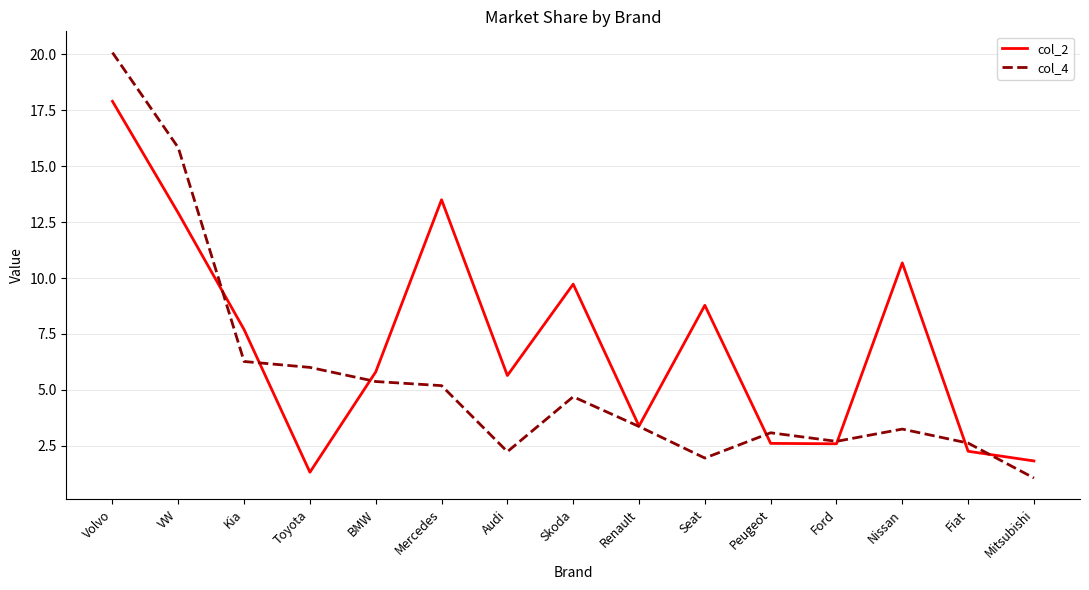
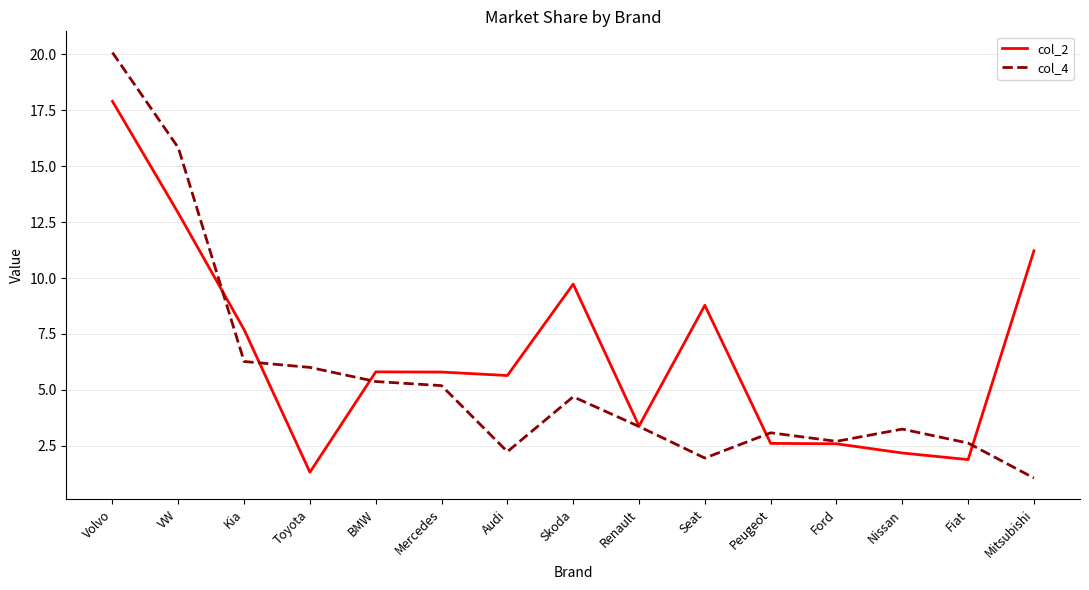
col_2, Mercedes: 13.5 -> 5.8
col_2, Nissan: 10.7 -> 2.2
col_2, Fiat: 2.3 -> 1.9
col_2, Mitsubishi: 1.8 -> 11.2
